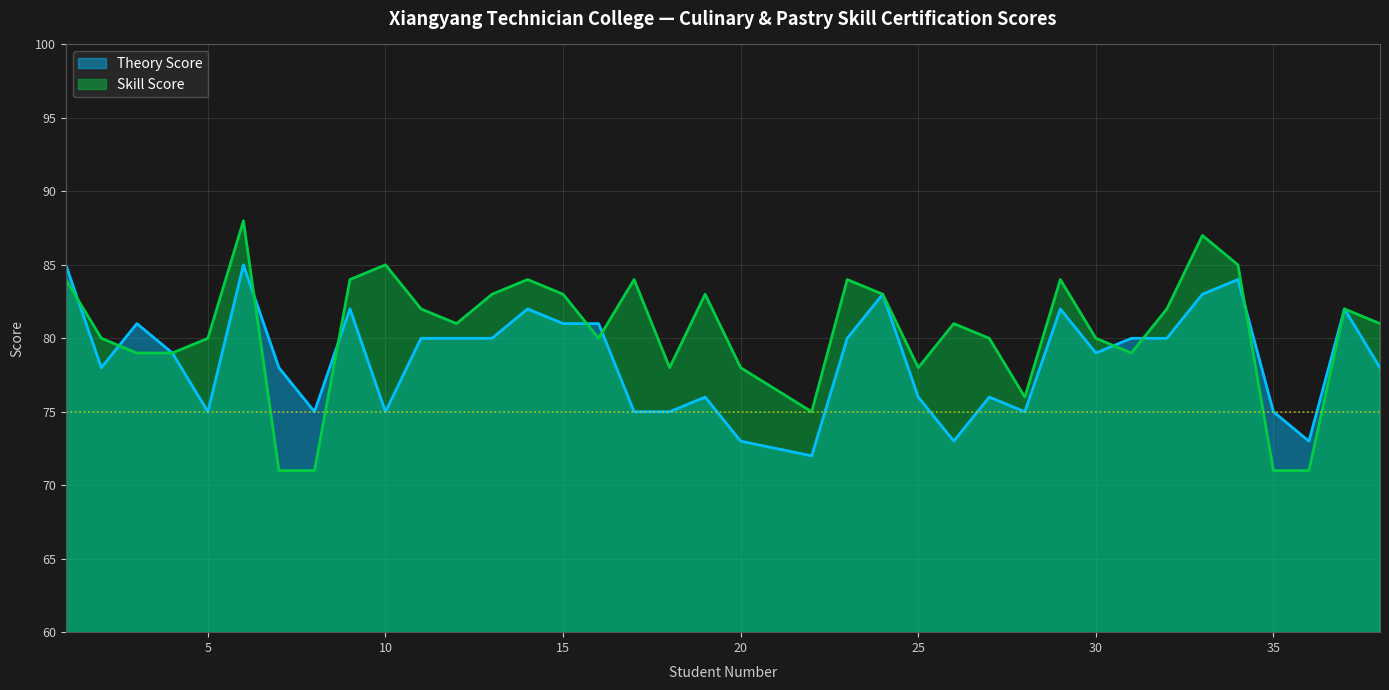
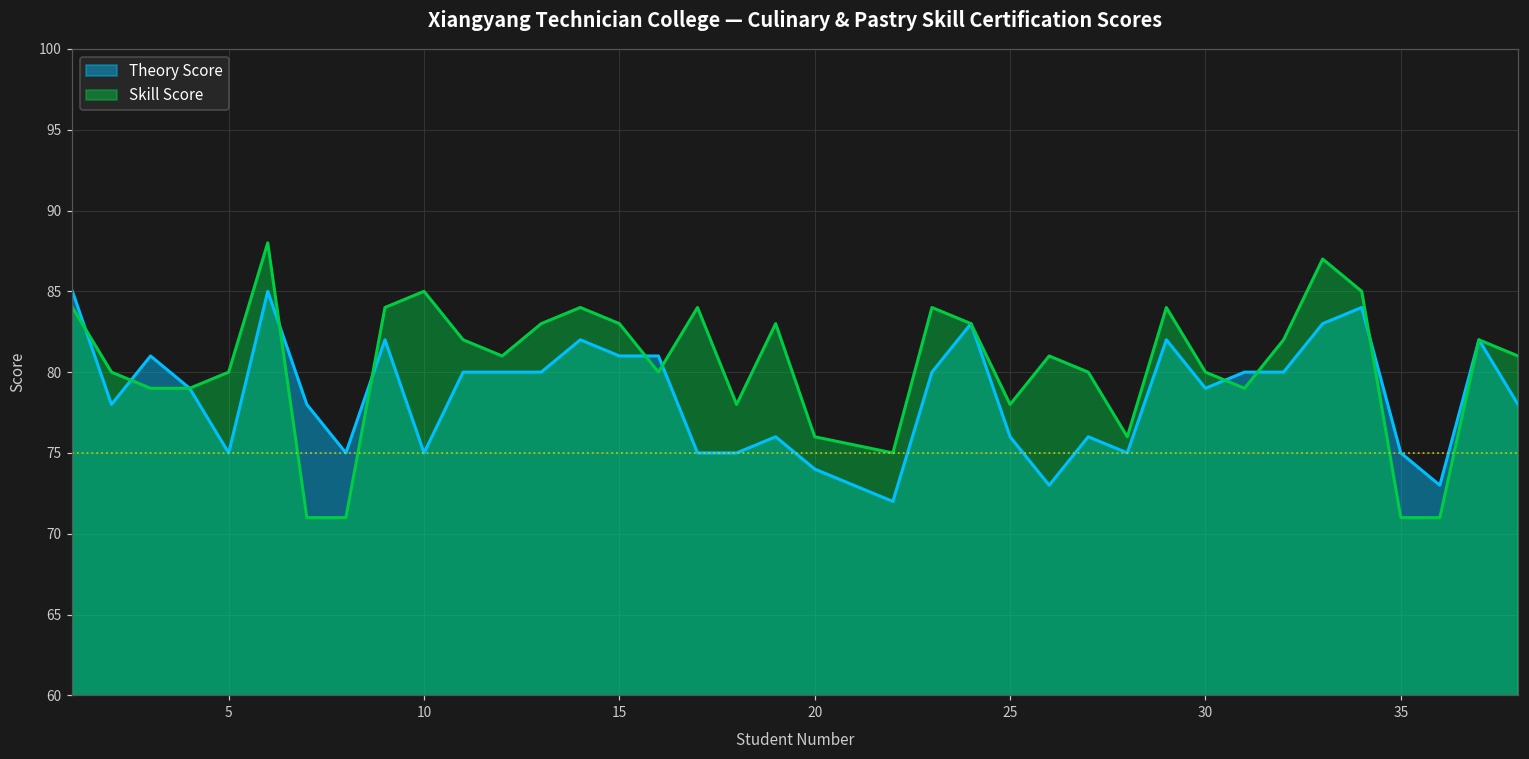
Theory Score, 20: 73 -> 74
Skill Score, 20: 78 -> 76
